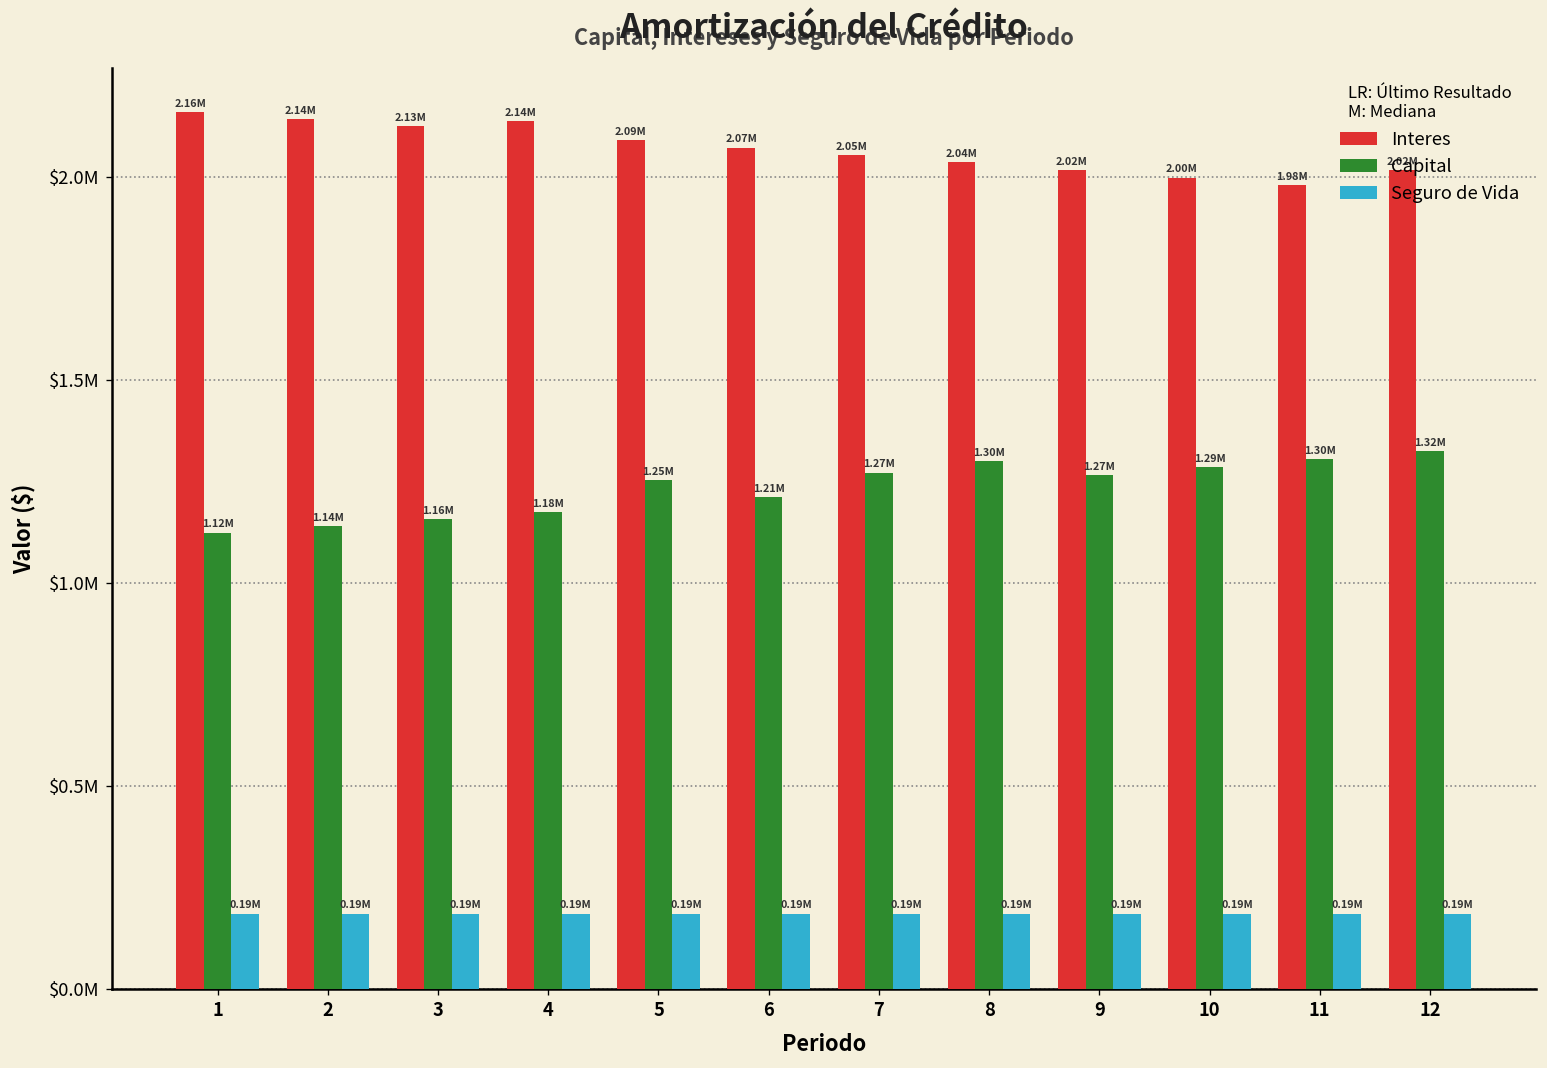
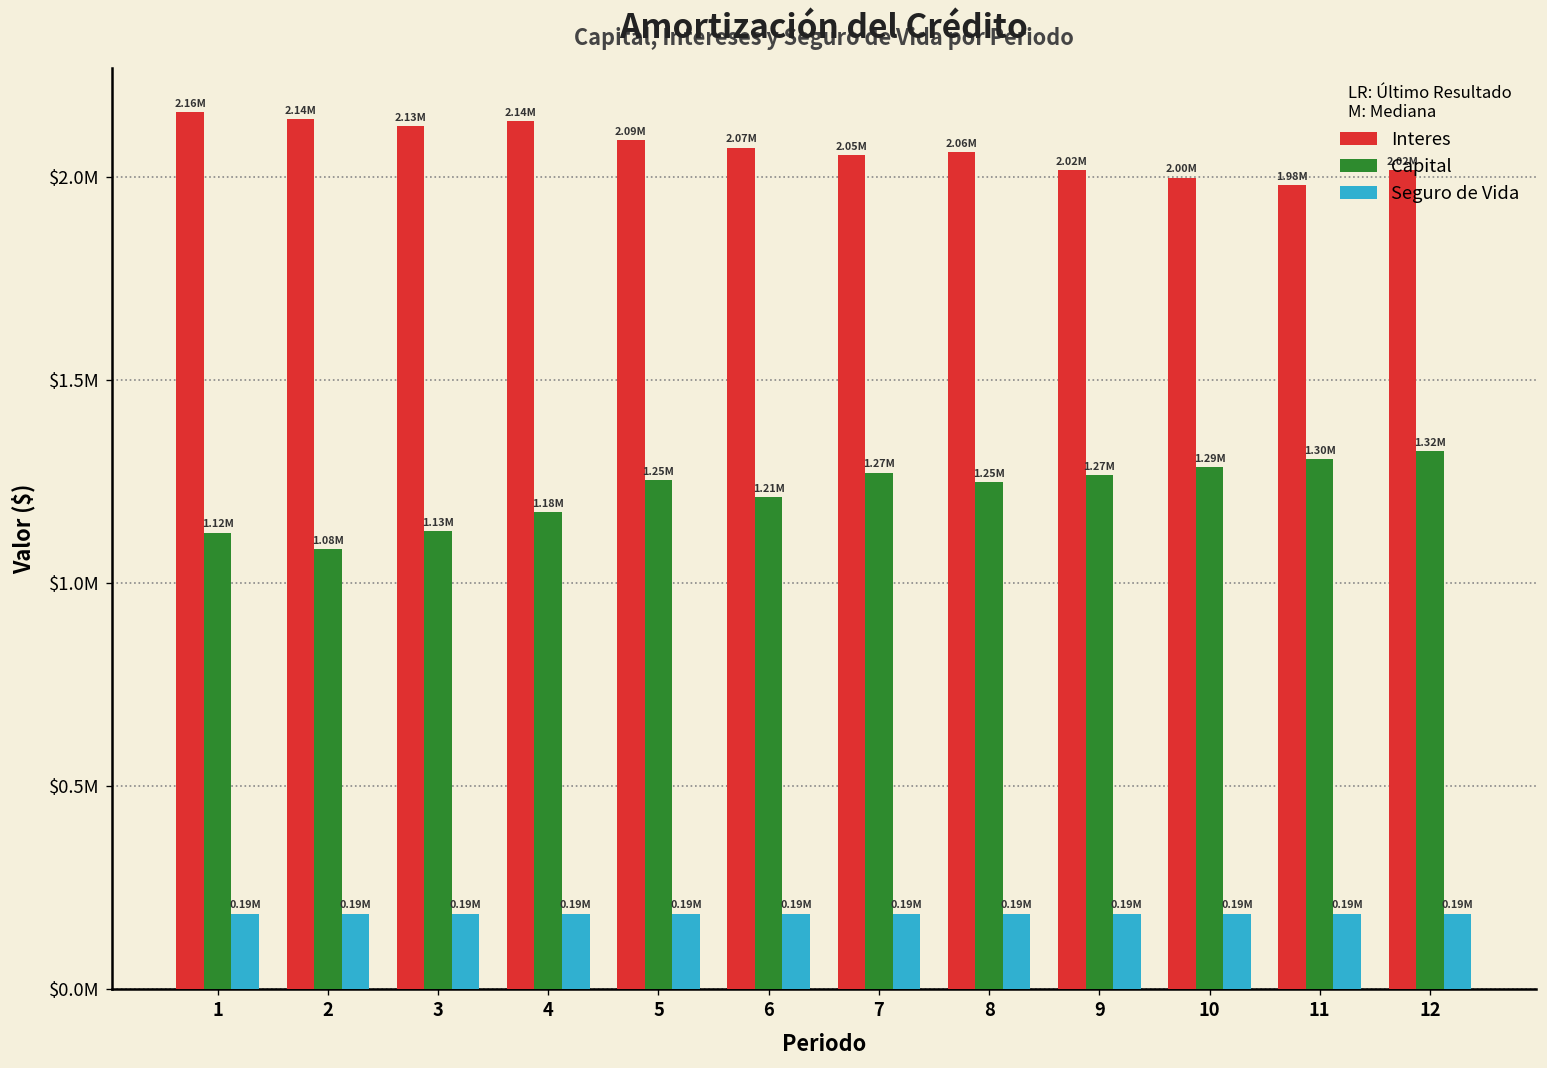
Capital, 2: 1.14M -> 1.08M
Capital, 3: 1.16M -> 1.13M
Interes, 8: 2.04M -> 2.06M
Capital, 8: 1.30M -> 1.25M
